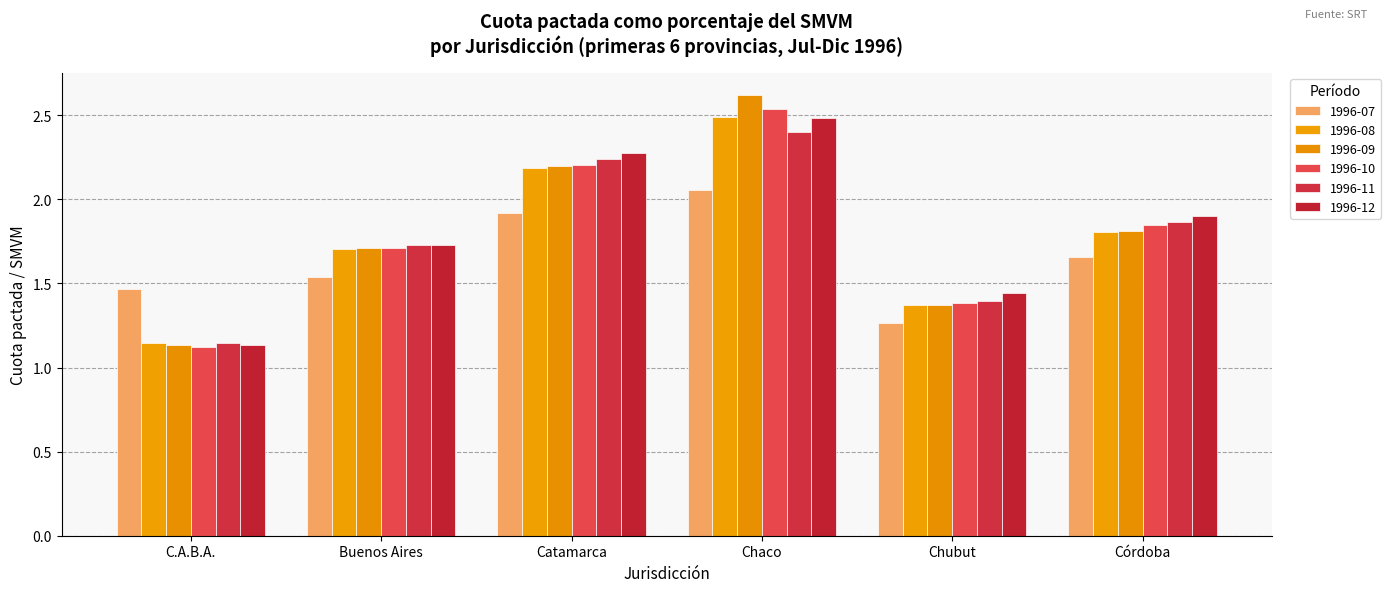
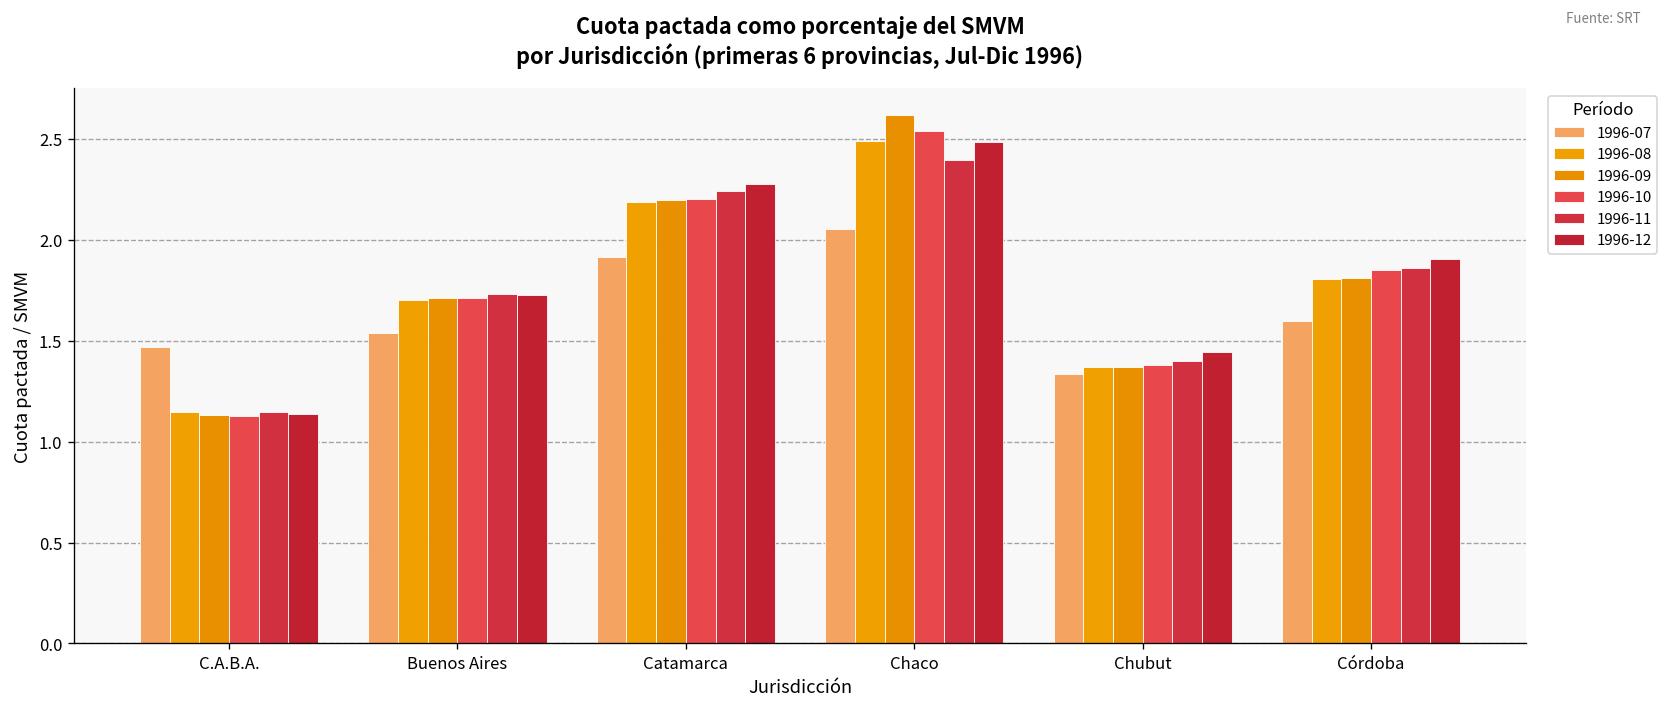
1996-07, Chubut: 1.27 -> 1.34
1996-07, Córdoba: 1.66 -> 1.60
